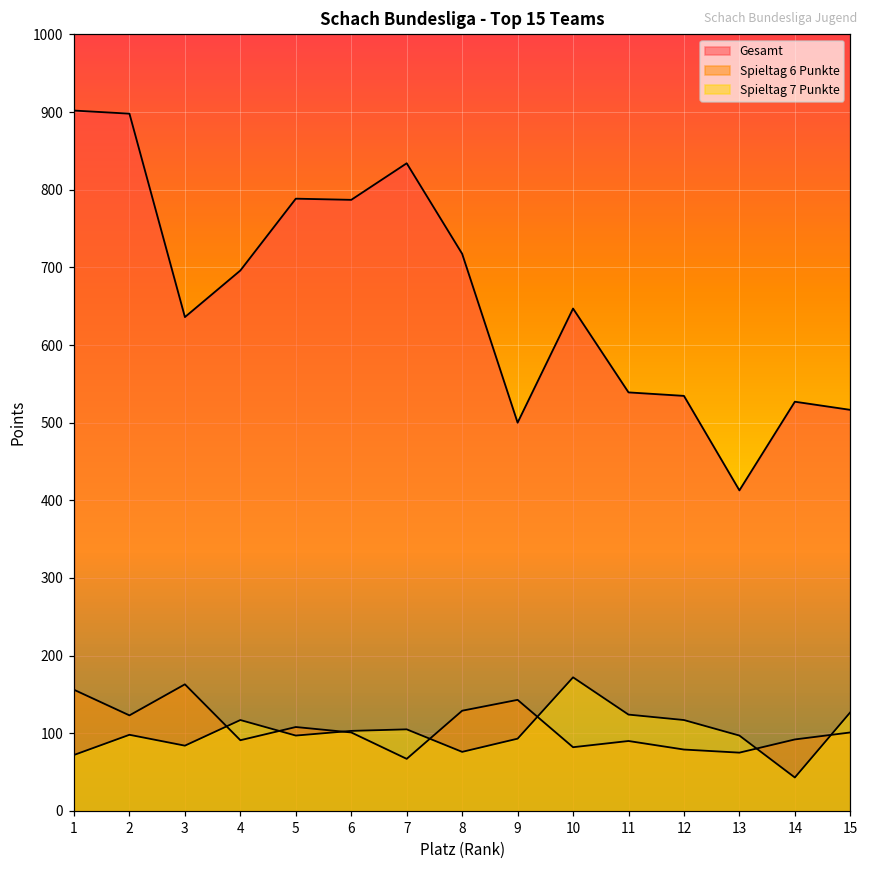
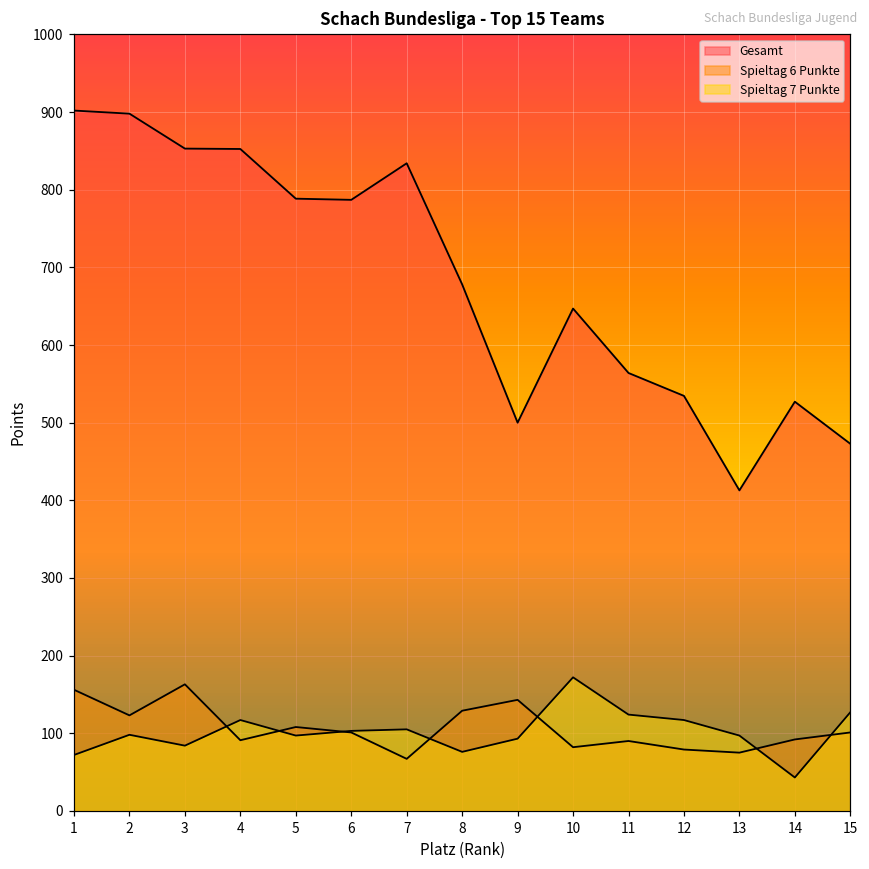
Gesamt, 3: 640 -> 850
Gesamt, 4: 700 -> 850
Gesamt, 8: 720 -> 680
Gesamt, 11: 540 -> 560
Gesamt, 15: 520 -> 470
